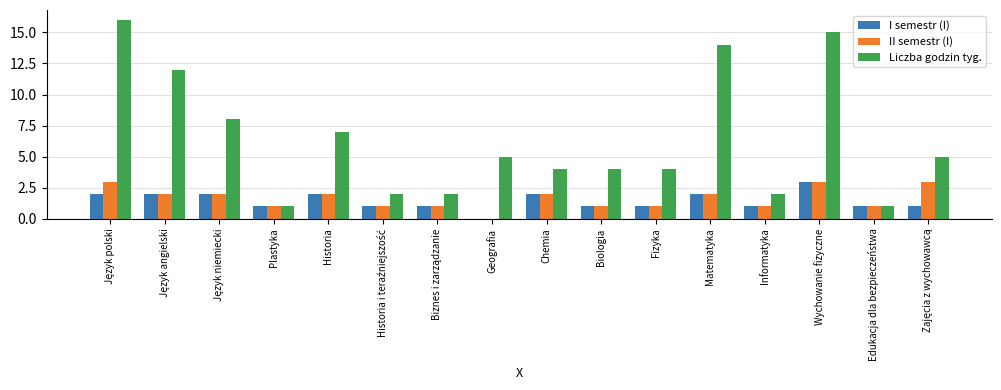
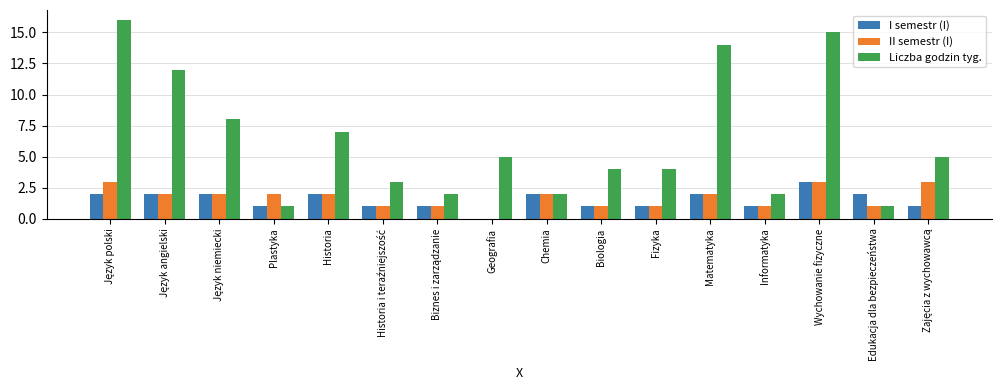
II semestr (I), Plastyka: 1 -> 2
Liczba godzin tyg., Historia i teraźniejszość: 2 -> 3
Liczba godzin tyg., Chemia: 4 -> 2
I semestr (I), Edukacja dla bezpieczeństwa: 1 -> 2
